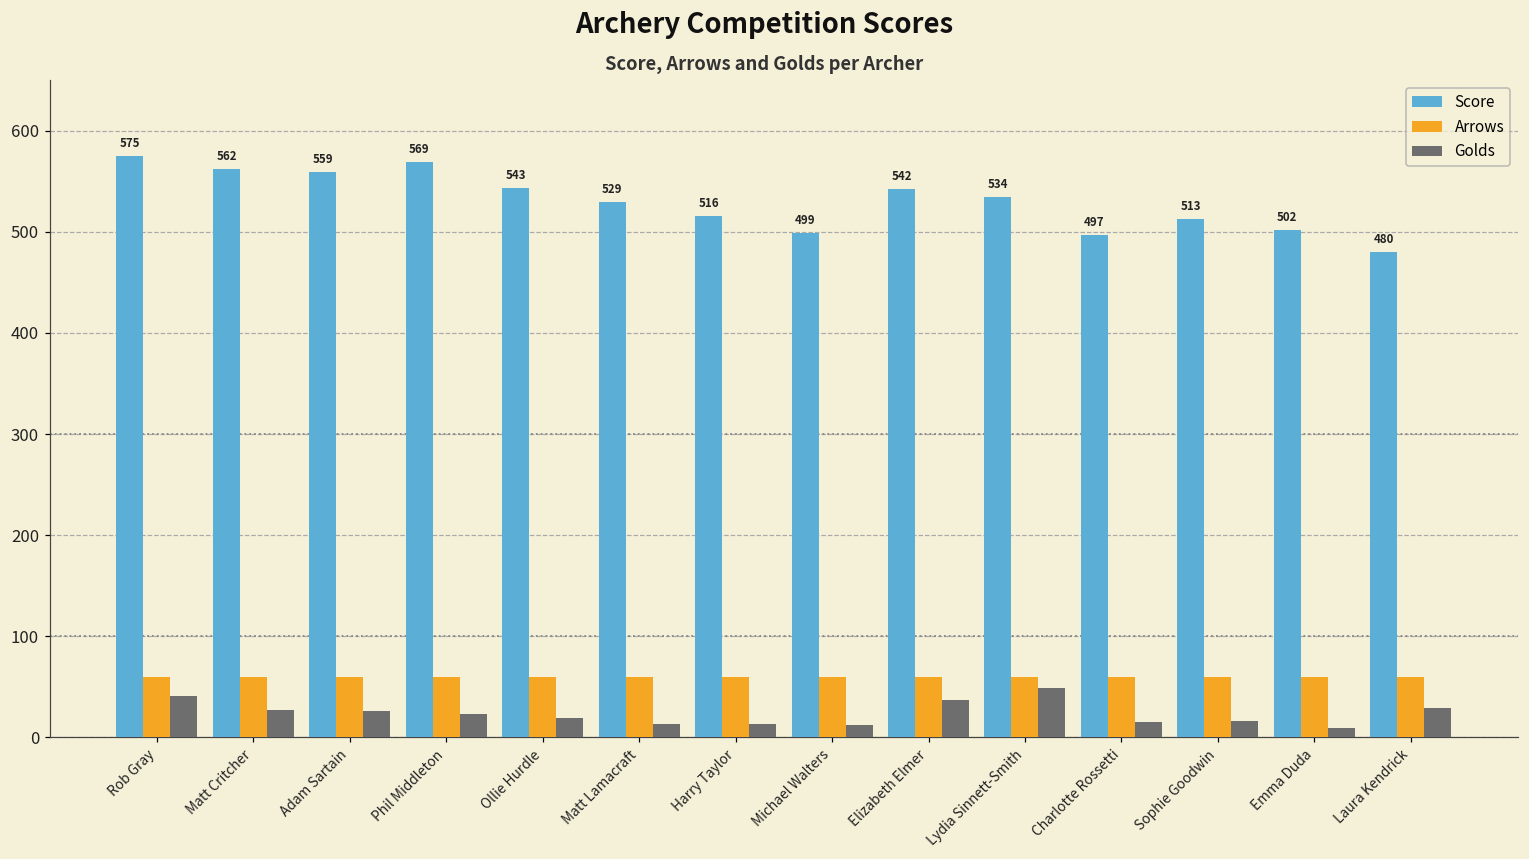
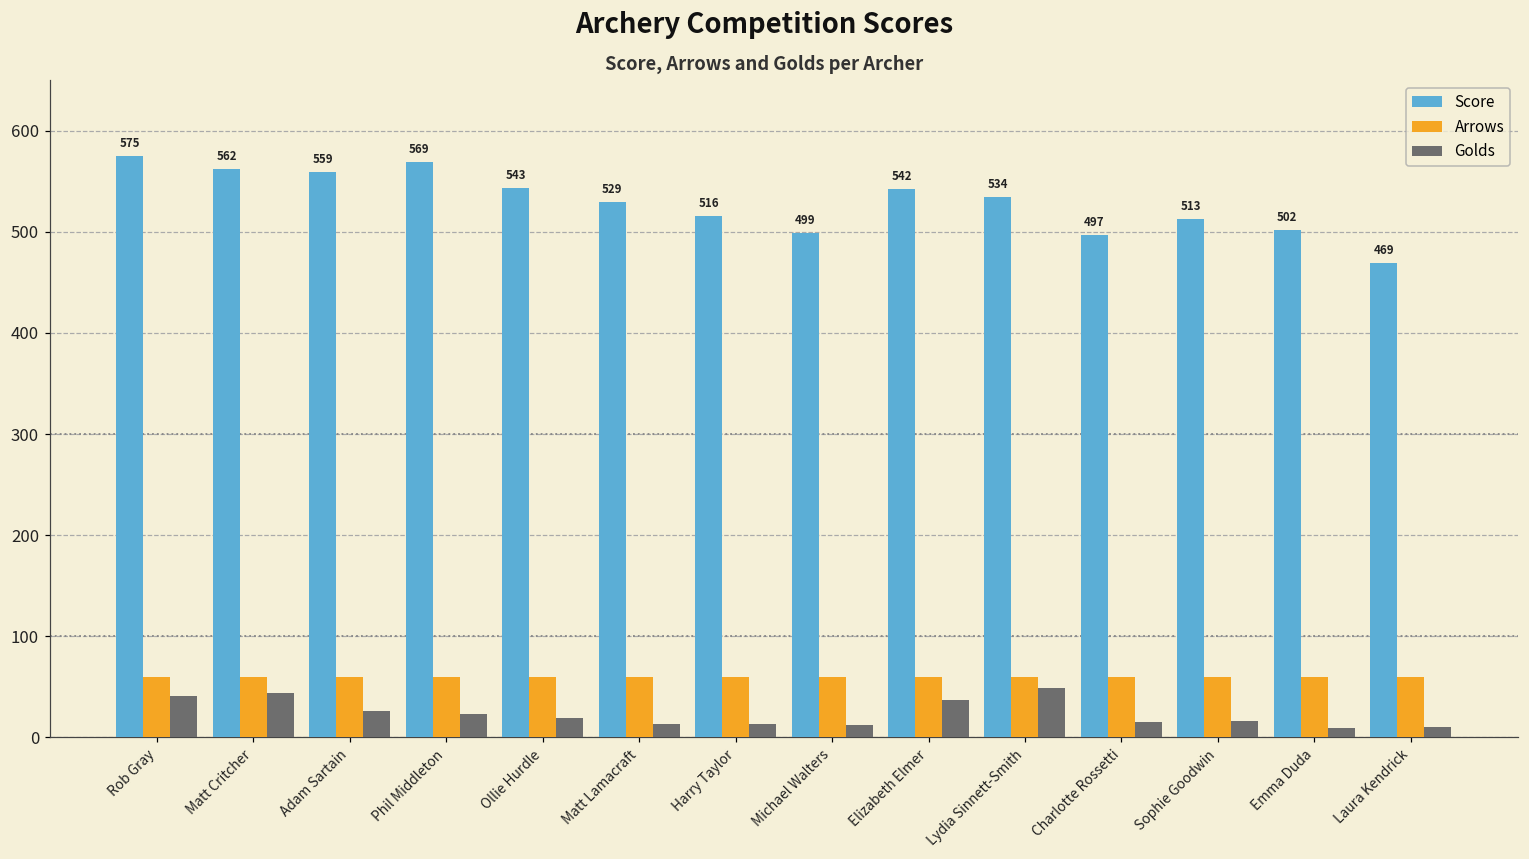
Golds, Matt Critcher: 30 -> 40
Score, Laura Kendrick: 480 -> 469
Golds, Laura Kendrick: 30 -> 10
